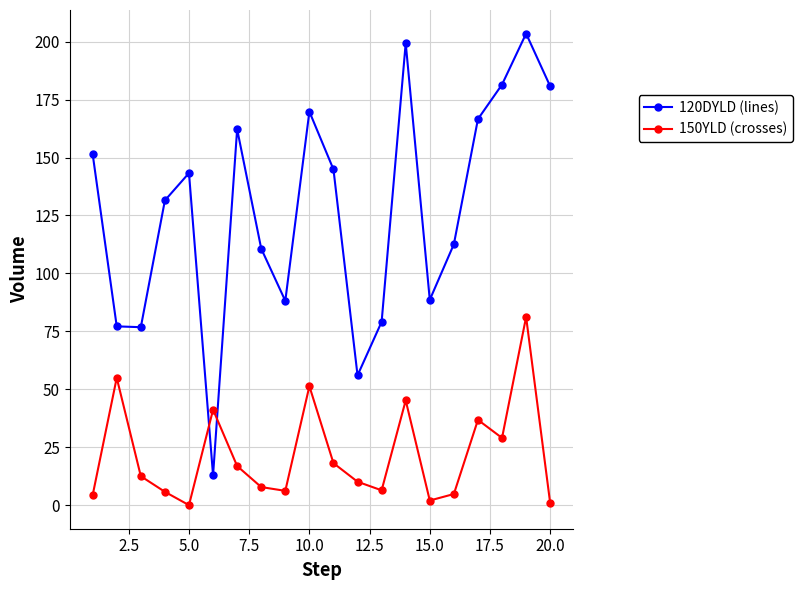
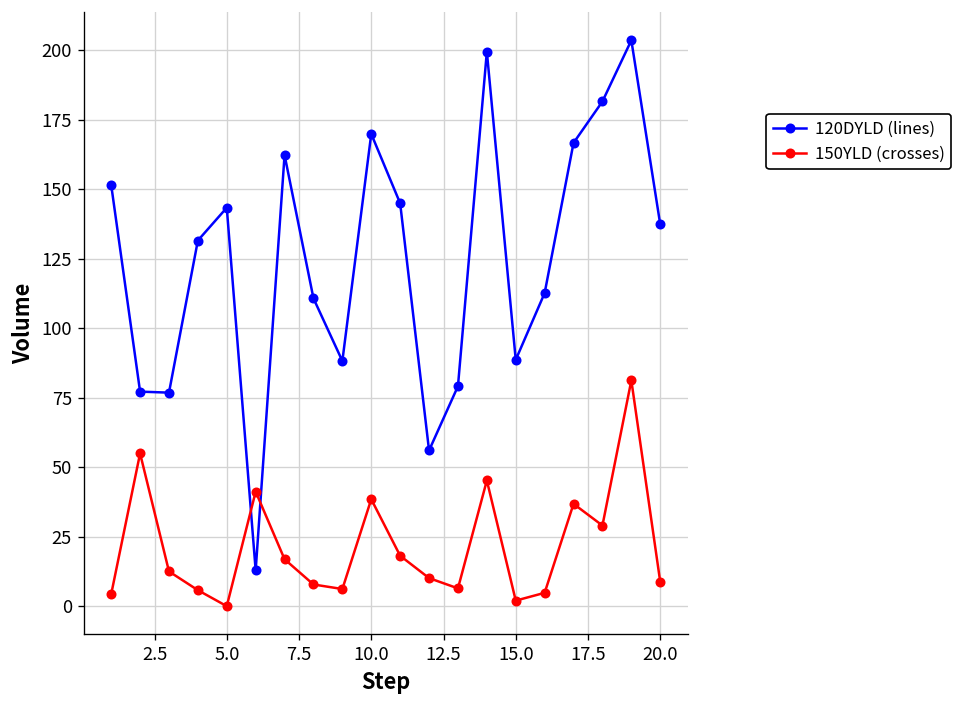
150YLD (crosses), 10.0: 51 -> 38
120DYLD (lines), 20.0: 181 -> 137
150YLD (crosses), 20.0: 1 -> 9
